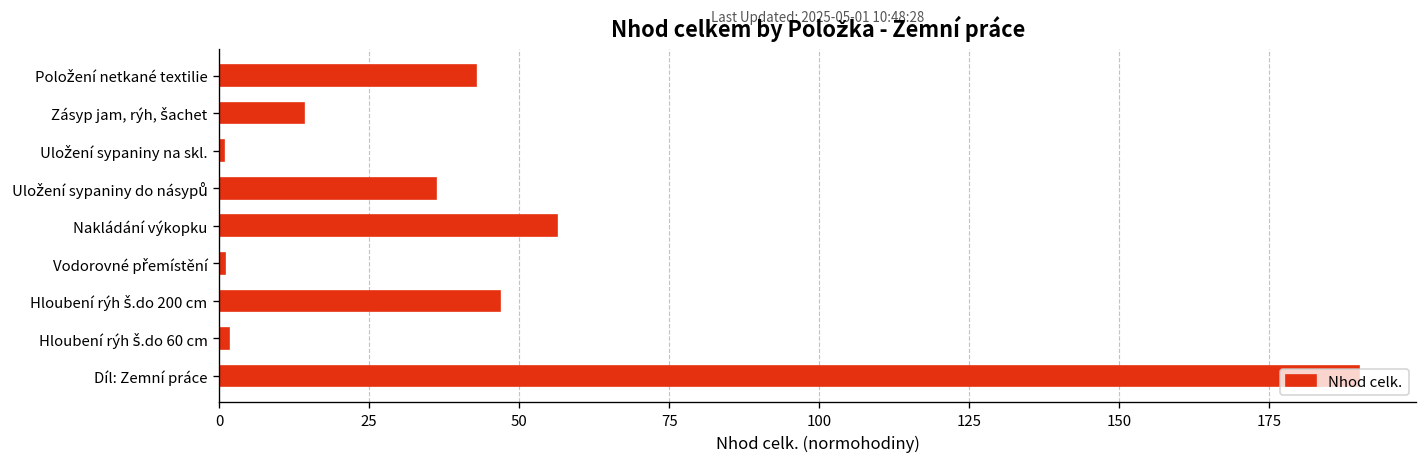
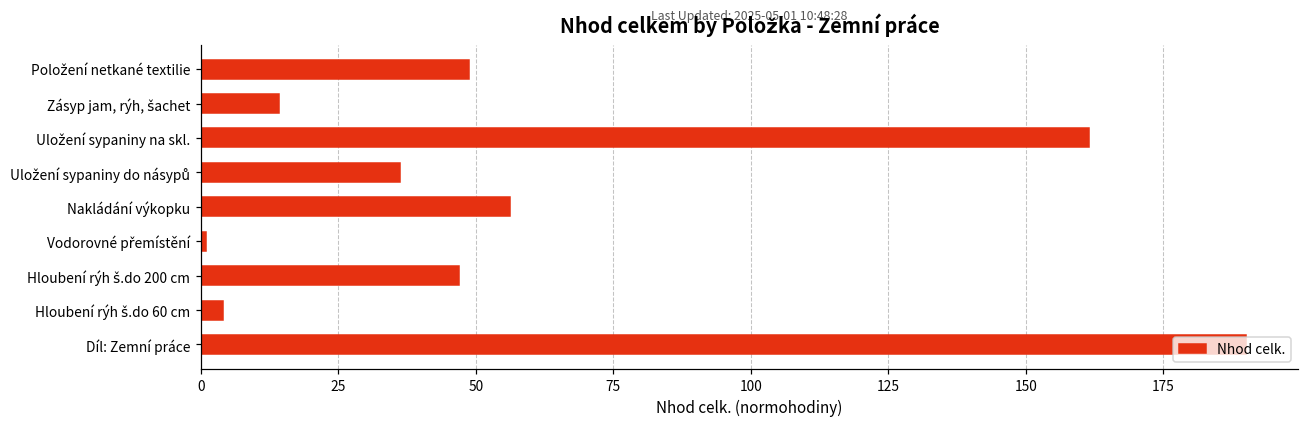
Položení netkané textilie: 43 -> 49
Uložení sypaniny na skl.: 1 -> 162
Hloubení rýh š.do 60 cm: 2 -> 4
